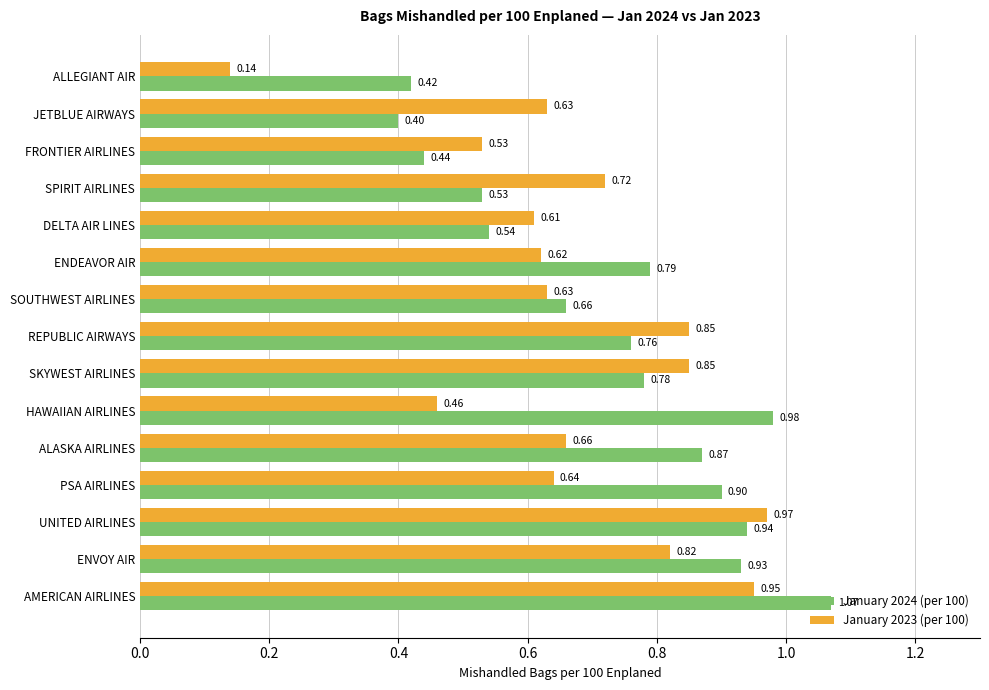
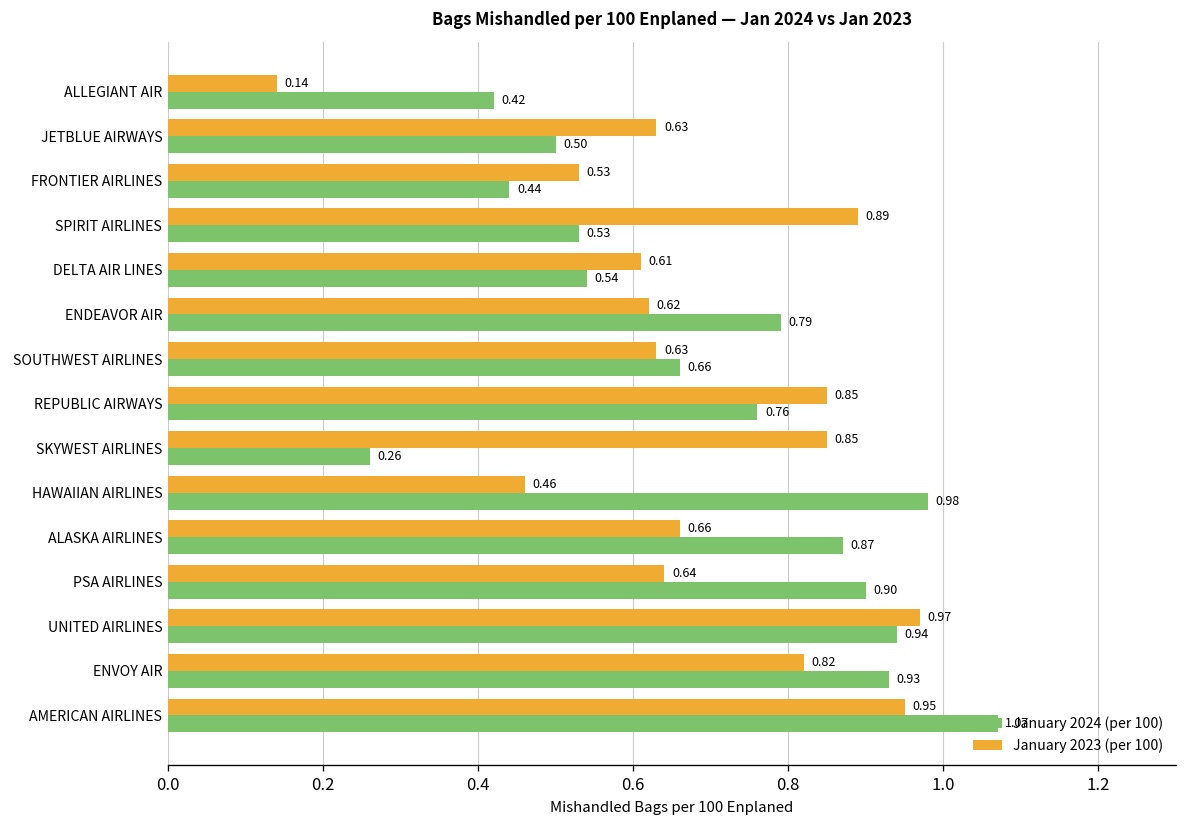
January 2024 (per 100), JETBLUE AIRWAYS: 0.40 -> 0.50
January 2023 (per 100), SPIRIT AIRLINES: 0.72 -> 0.89
January 2024 (per 100), SKYWEST AIRLINES: 0.78 -> 0.26
